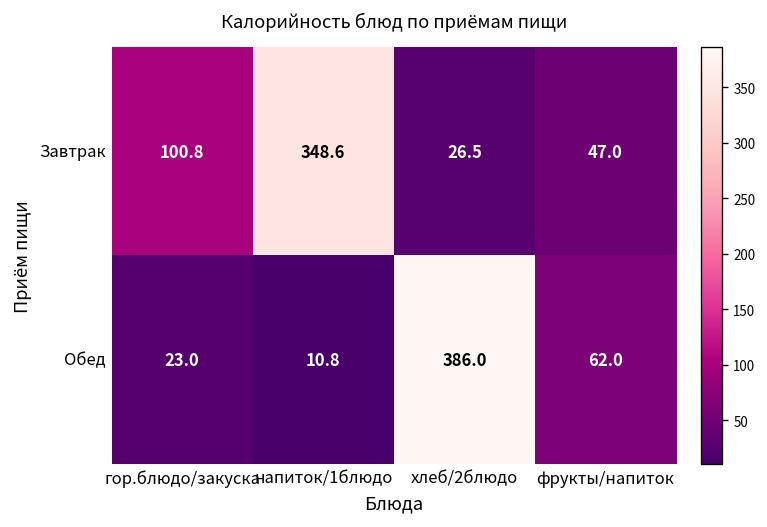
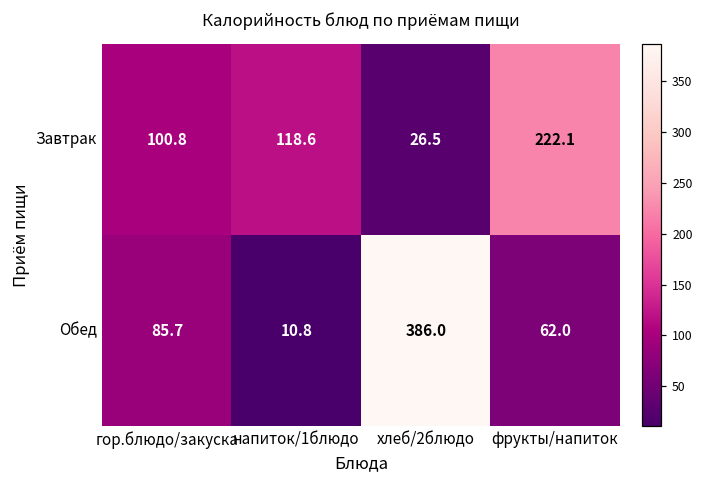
Завтрак, напиток/1блюдо: 348.6 -> 118.6
Завтрак, фрукты/напиток: 47.0 -> 222.1
Обед, гор.блюдо/закуска: 23.0 -> 85.7
